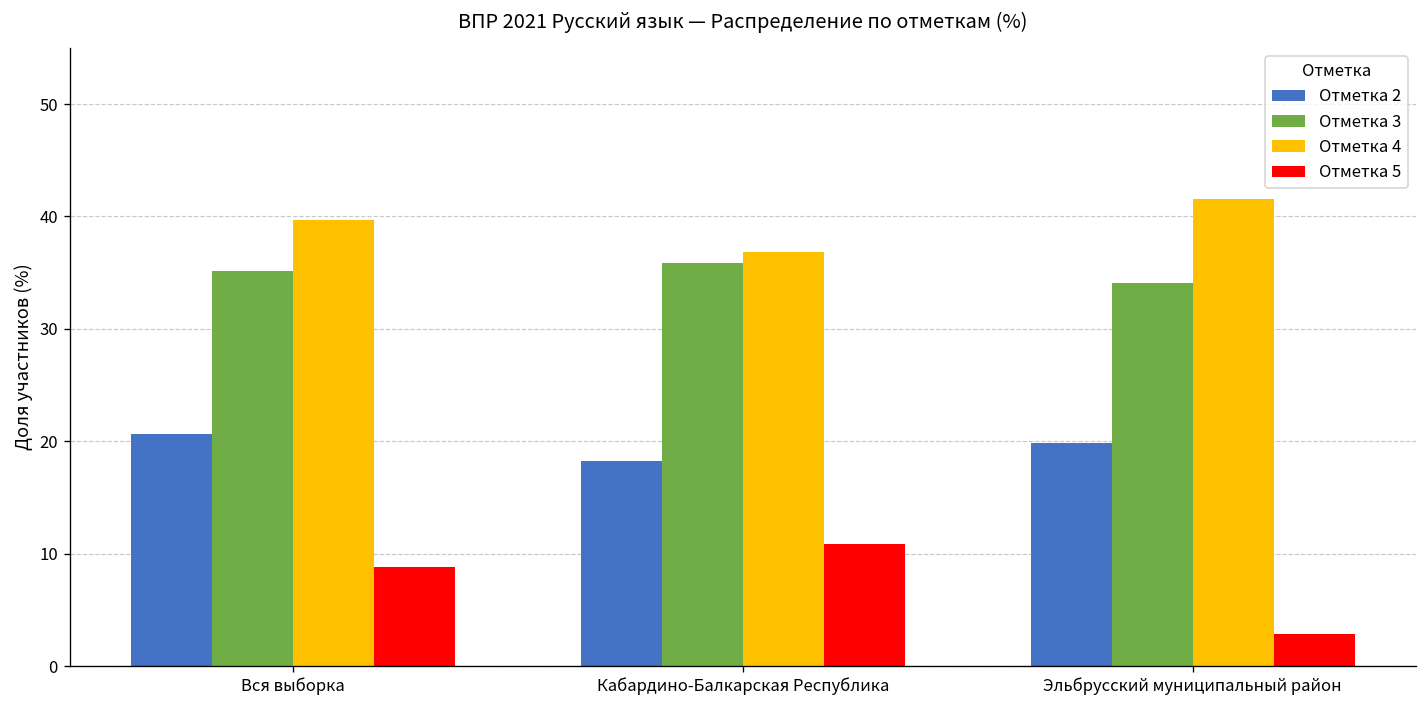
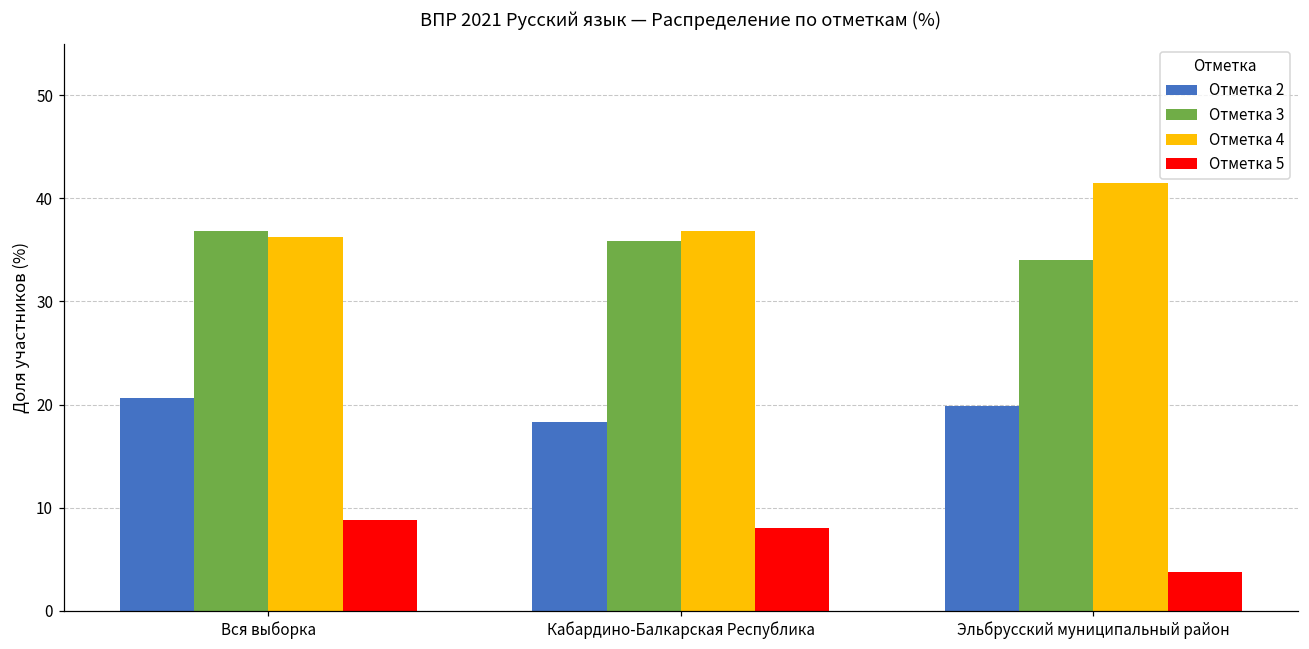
Отметка 3, Вся выборка: 35 -> 37
Отметка 4, Вся выборка: 40 -> 36
Отметка 5, Кабардино-Балкарская Республика: 11 -> 8
Отметка 5, Эльбрусский муниципальный район: 3 -> 4
